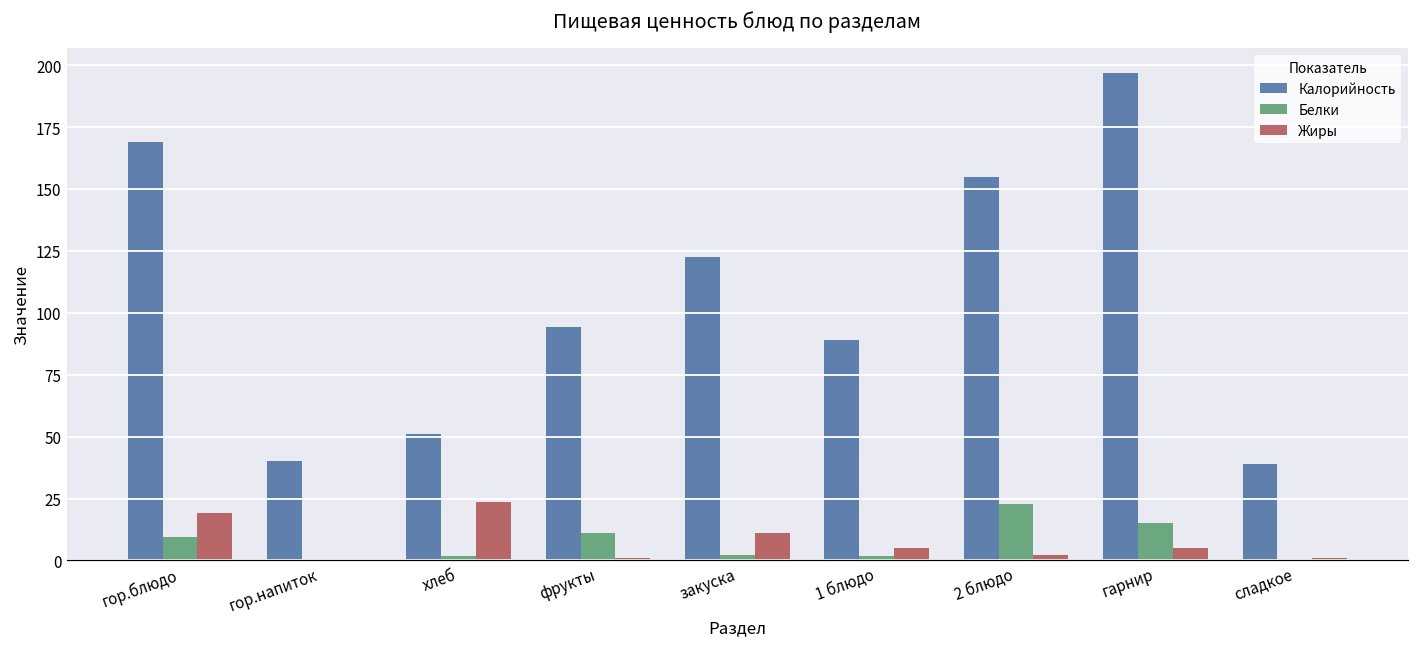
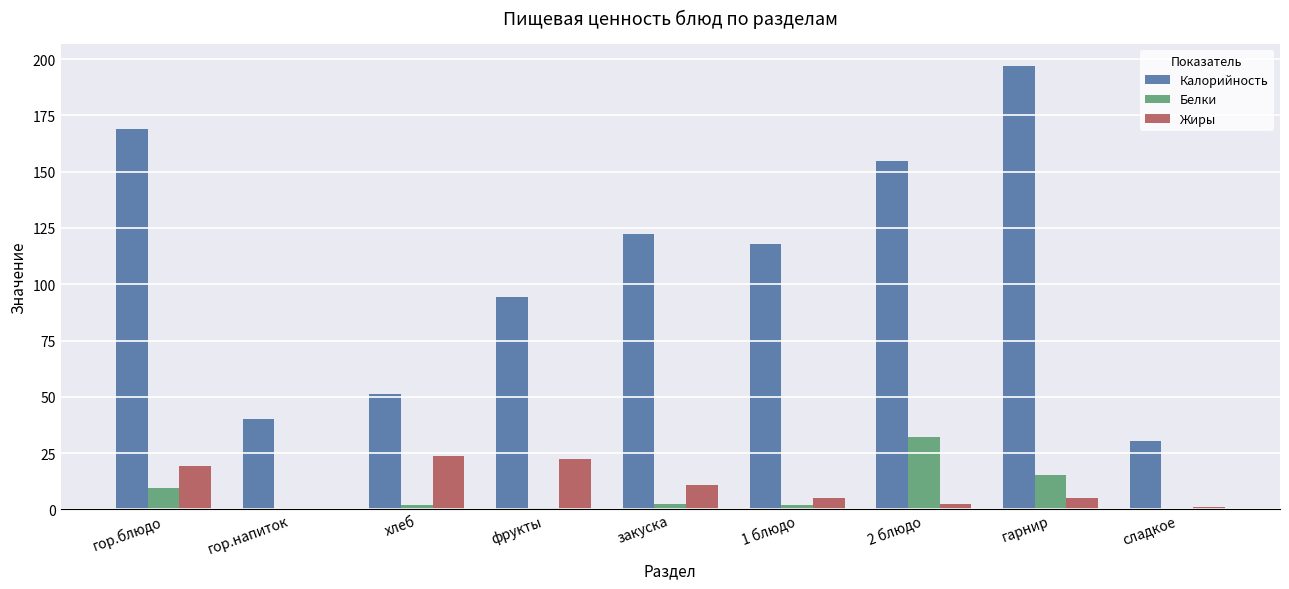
Белки, фрукты: 11 -> 1
Жиры, фрукты: 1 -> 22
Калорийность, 1 блюдо: 89 -> 118
Белки, 2 блюдо: 23 -> 32
Калорийность, сладкое: 39 -> 30
